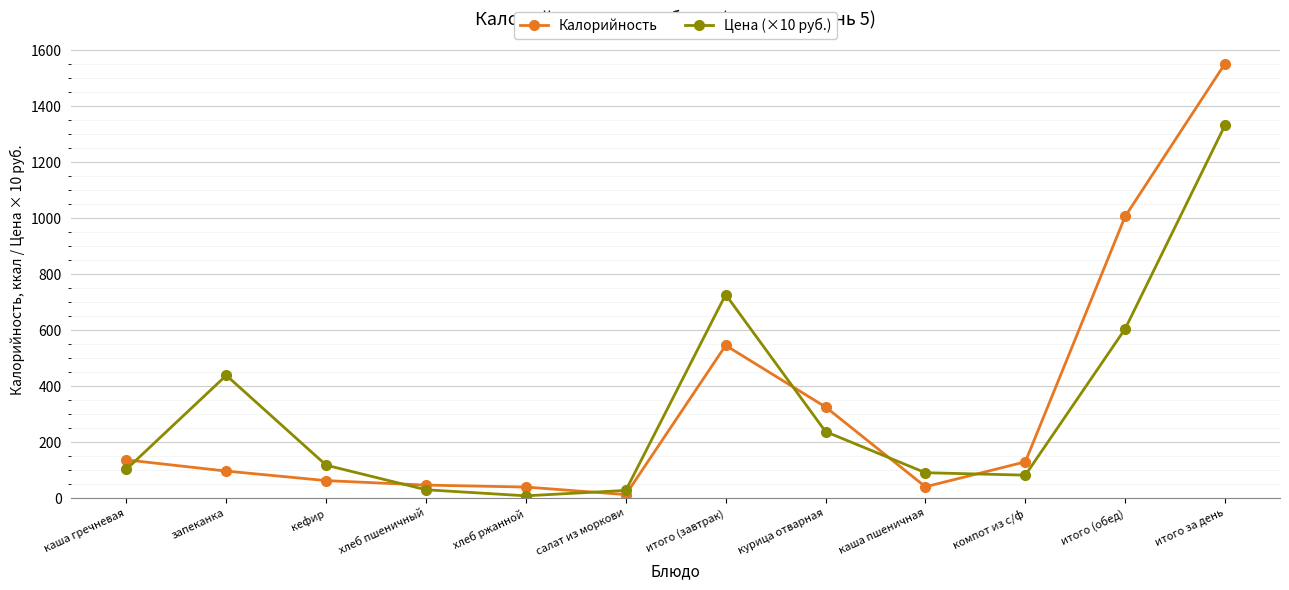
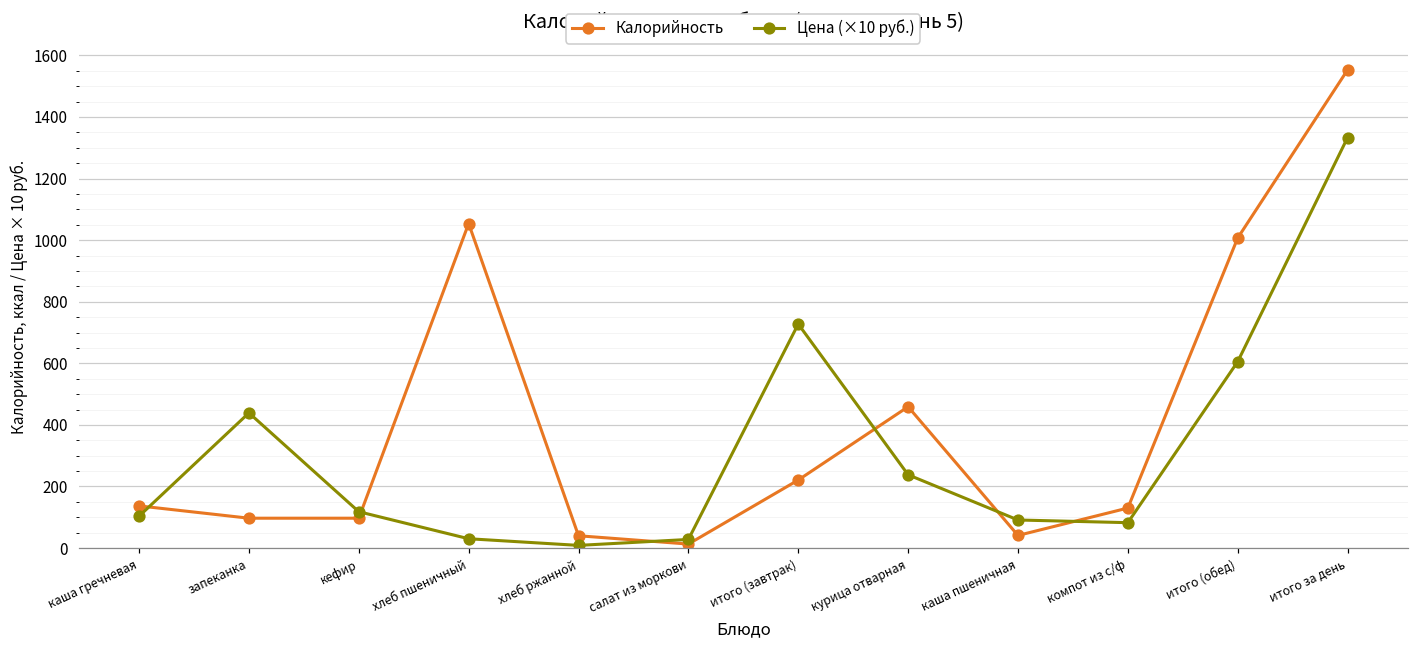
Калорийность, кефир: 60 -> 100
Калорийность, хлеб пшеничный: 50 -> 1050
Калорийность, итого (завтрак): 550 -> 220
Калорийность, курица отварная: 330 -> 460
